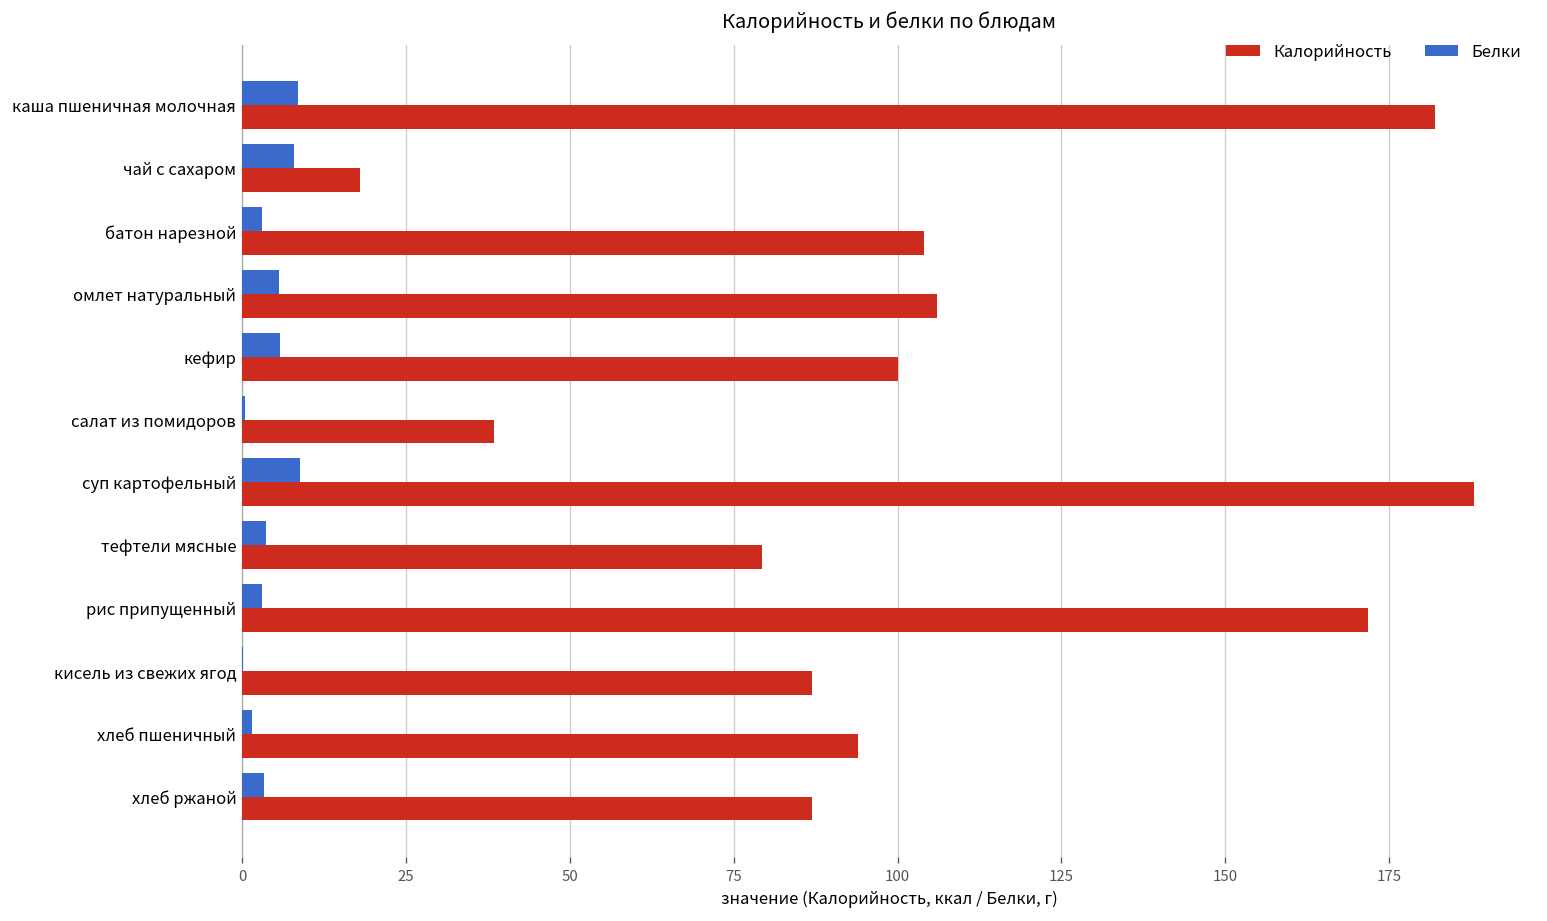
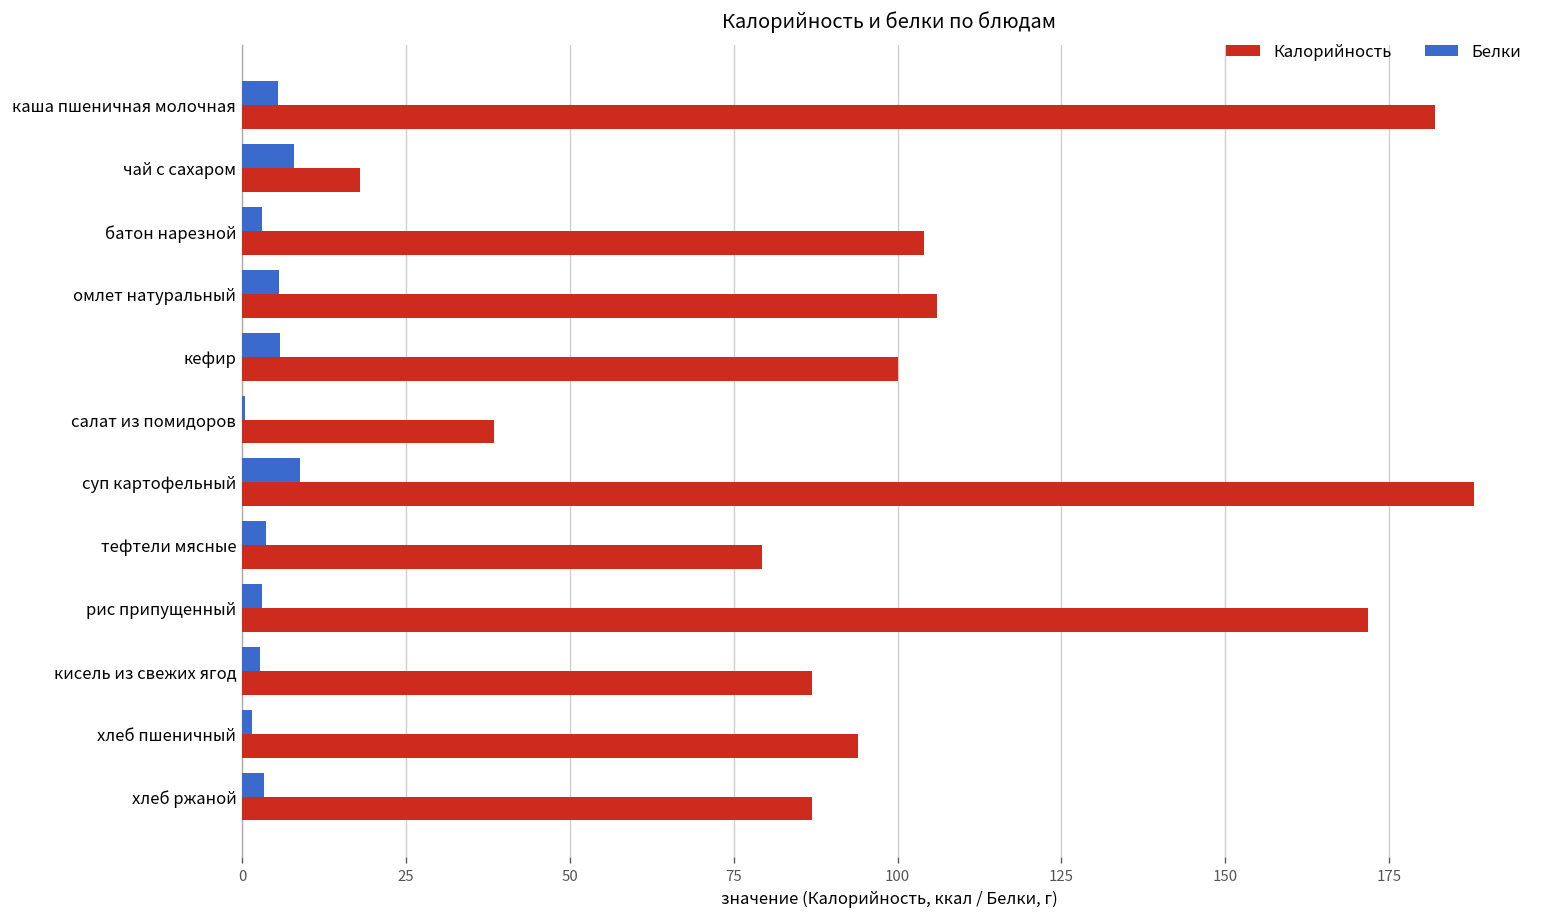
Белки, каша пшеничная молочная: 9 -> 6
Белки, кисель из свежих ягод: 0 -> 3
